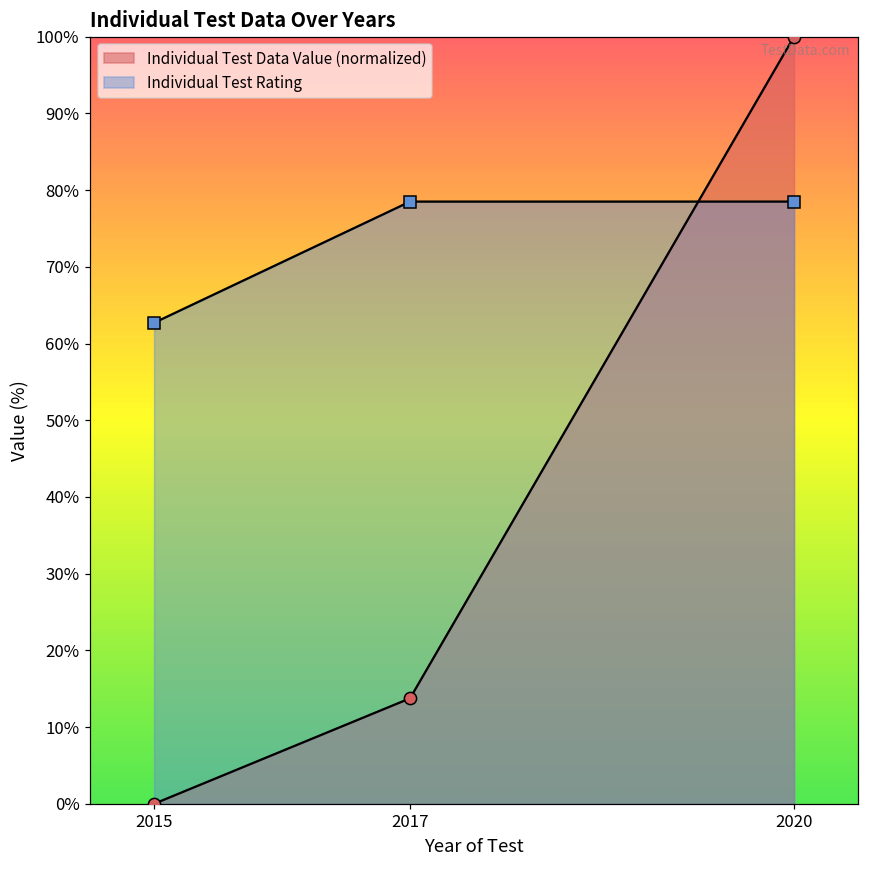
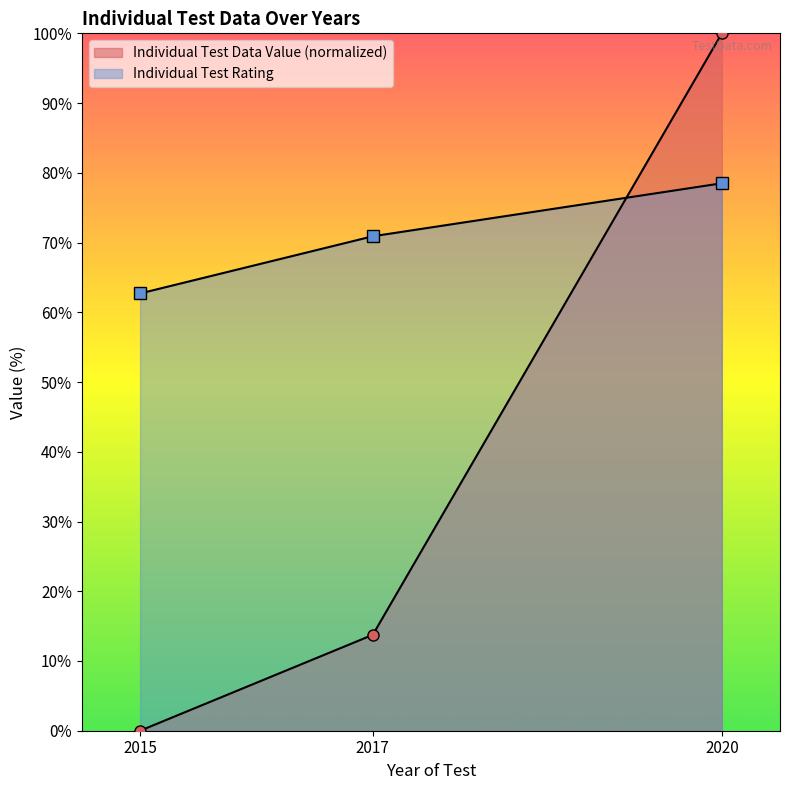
Individual Test Rating, 2017: 79% -> 71%
